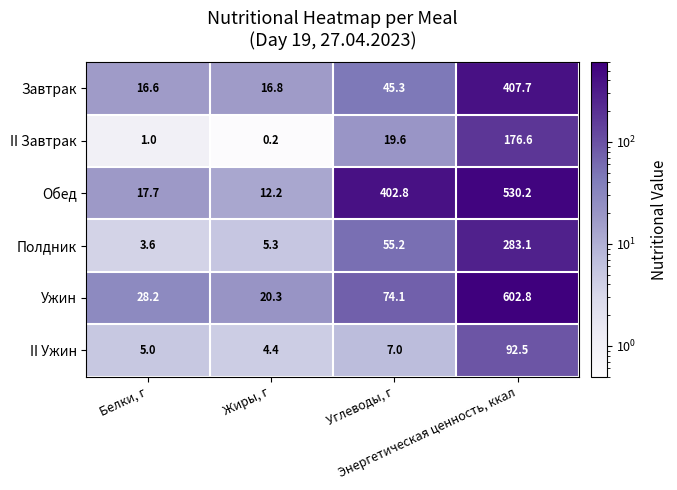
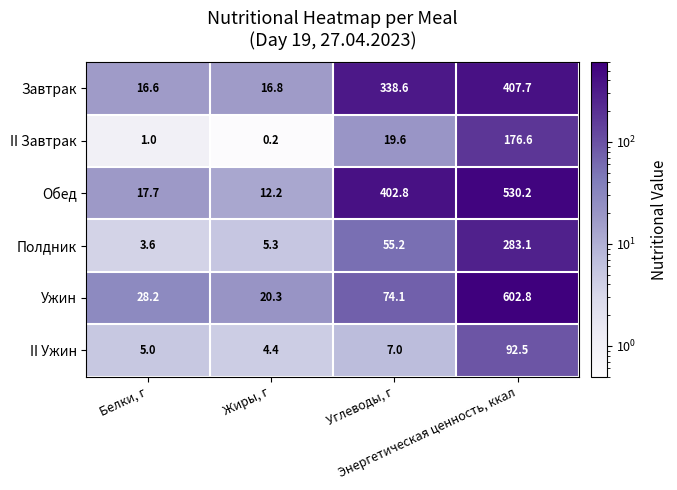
Завтрак, Углеводы, г: 45.3 -> 338.6
